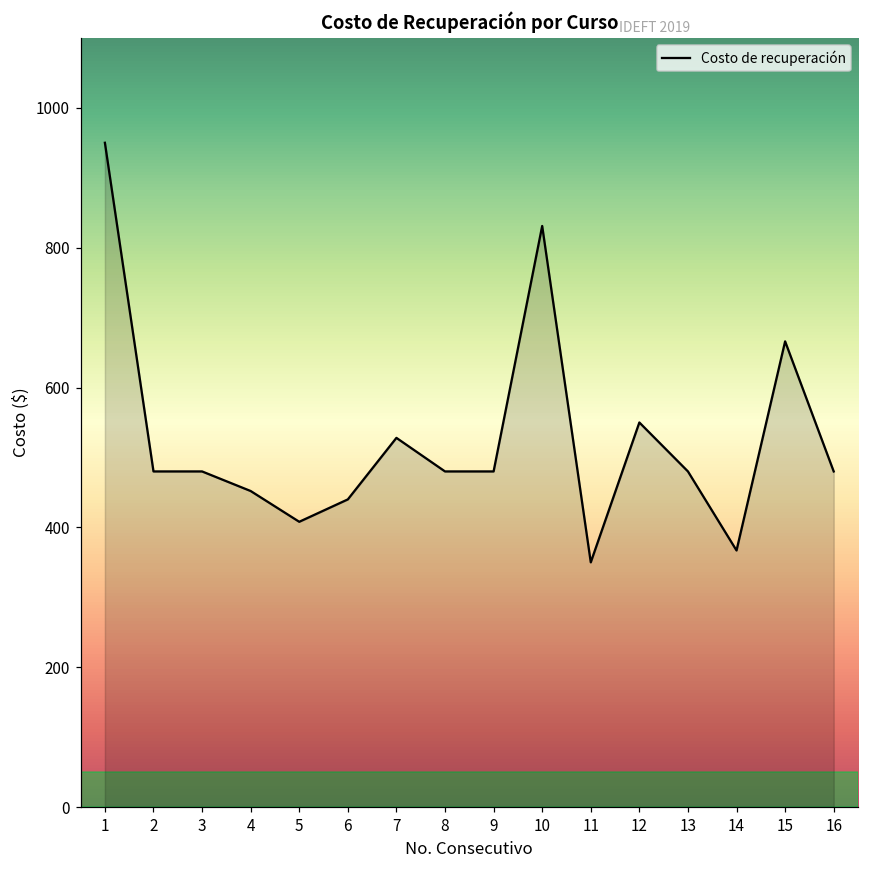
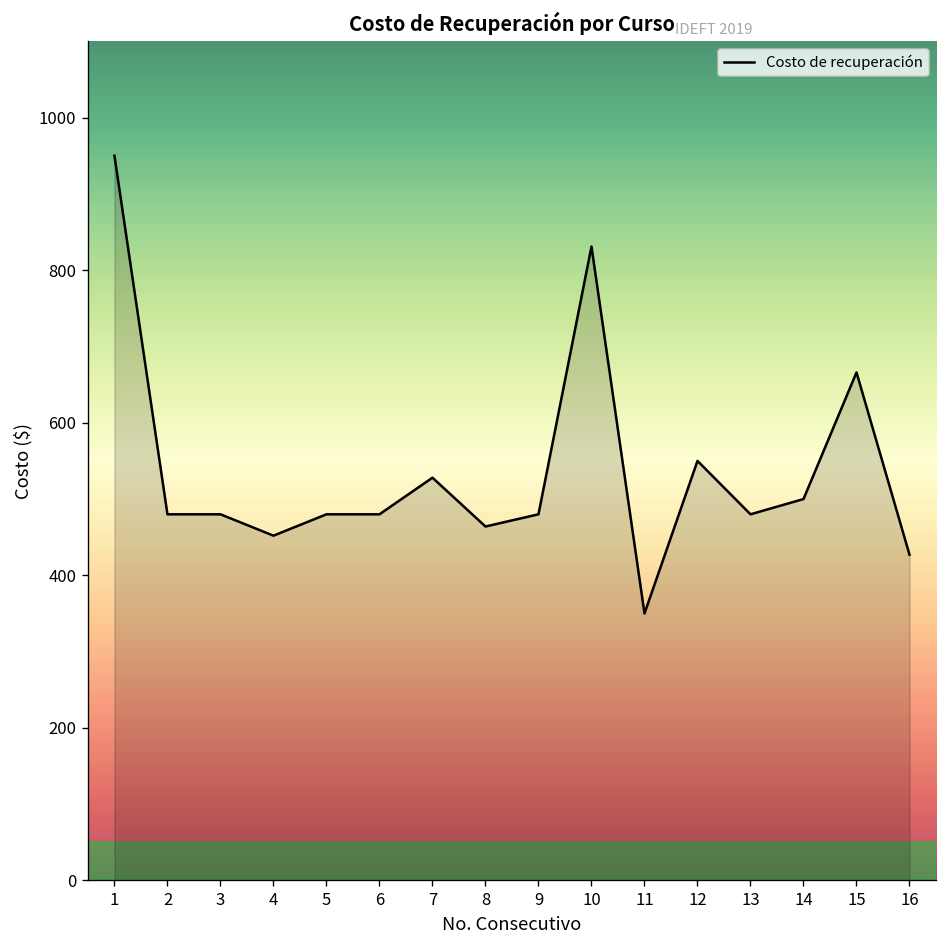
5: 410 -> 480
6: 440 -> 480
8: 480 -> 460
14: 370 -> 500
16: 480 -> 430
